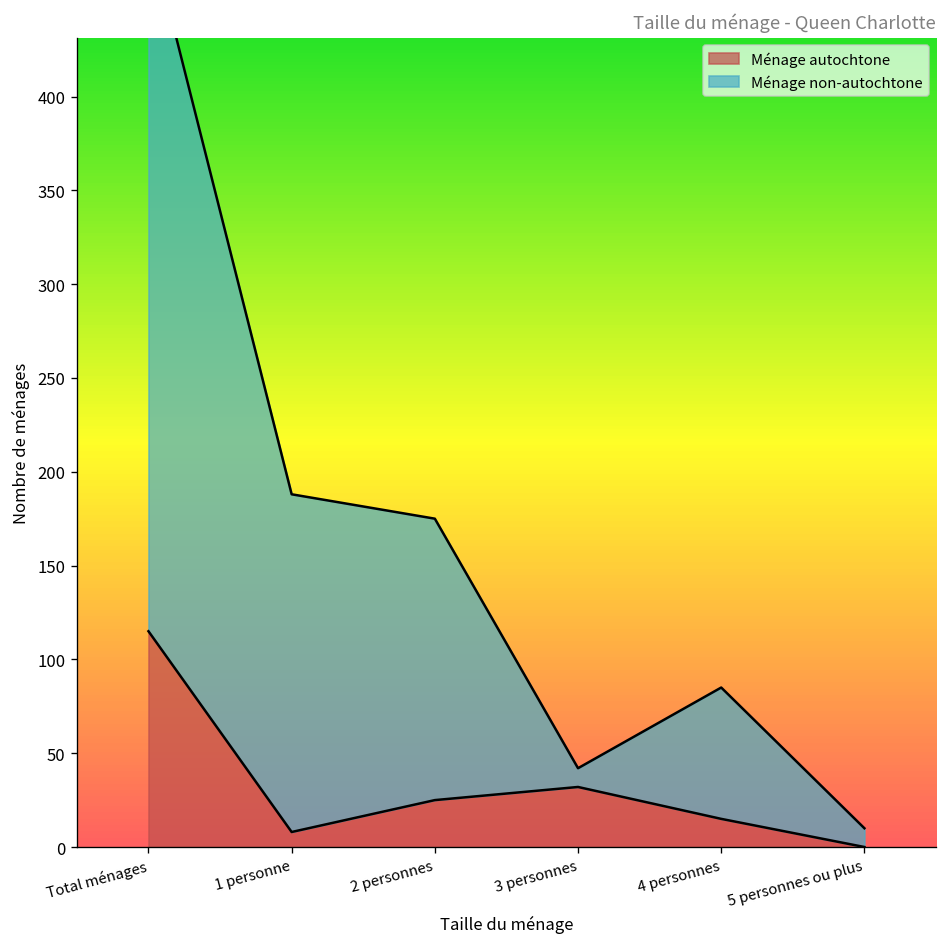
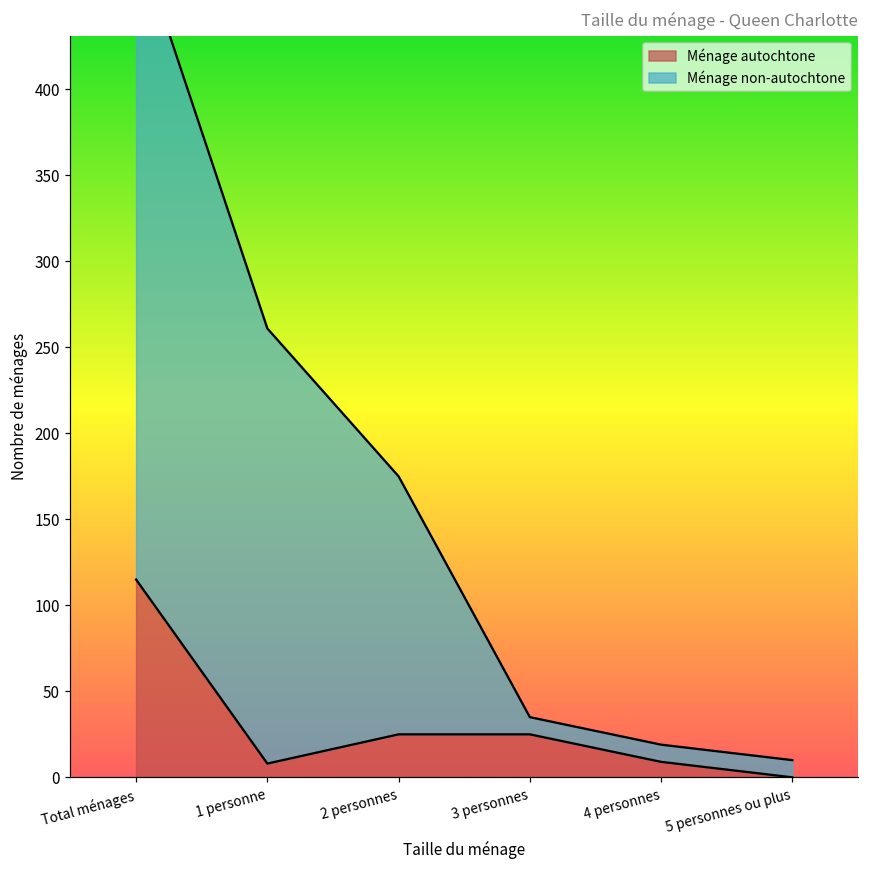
Ménage non-autochtone, 1 personne: 180 -> 253
Ménage autochtone, 3 personnes: 32 -> 25
Ménage autochtone, 4 personnes: 15 -> 9
Ménage non-autochtone, 4 personnes: 70 -> 10
